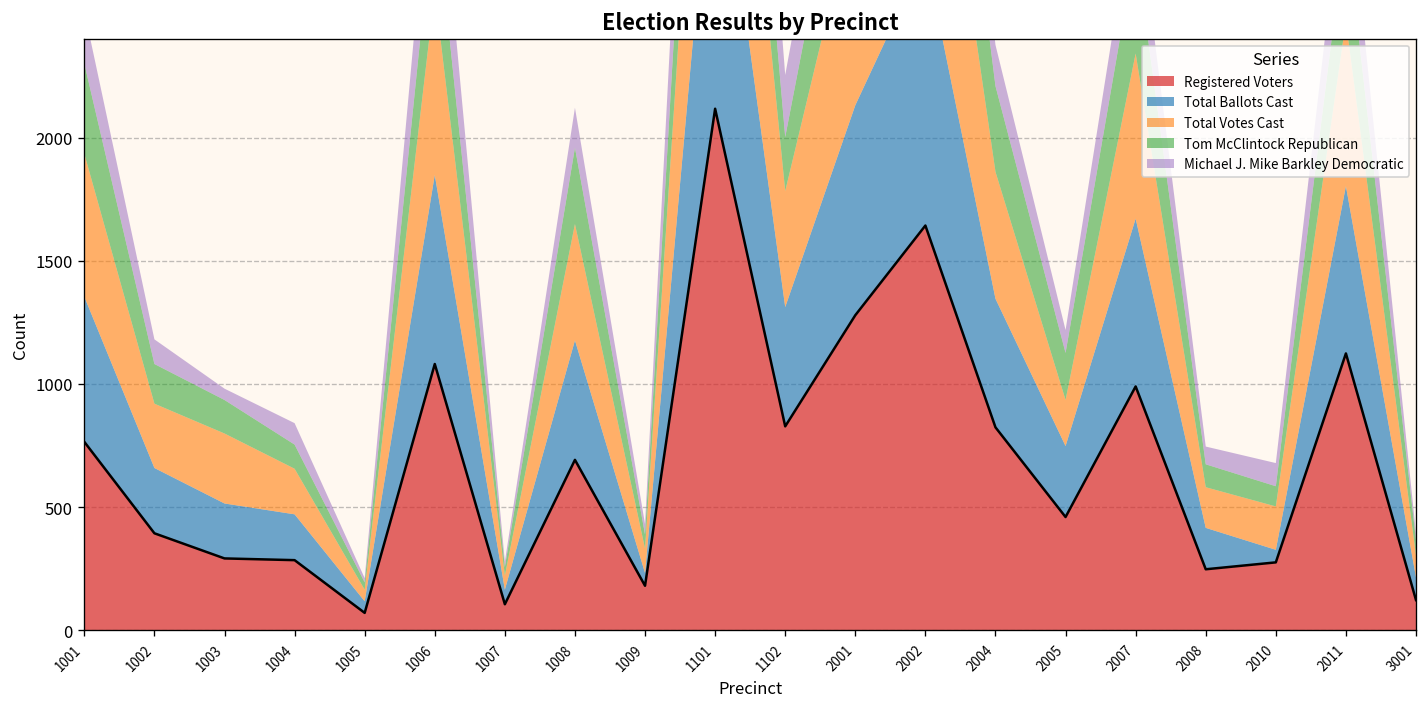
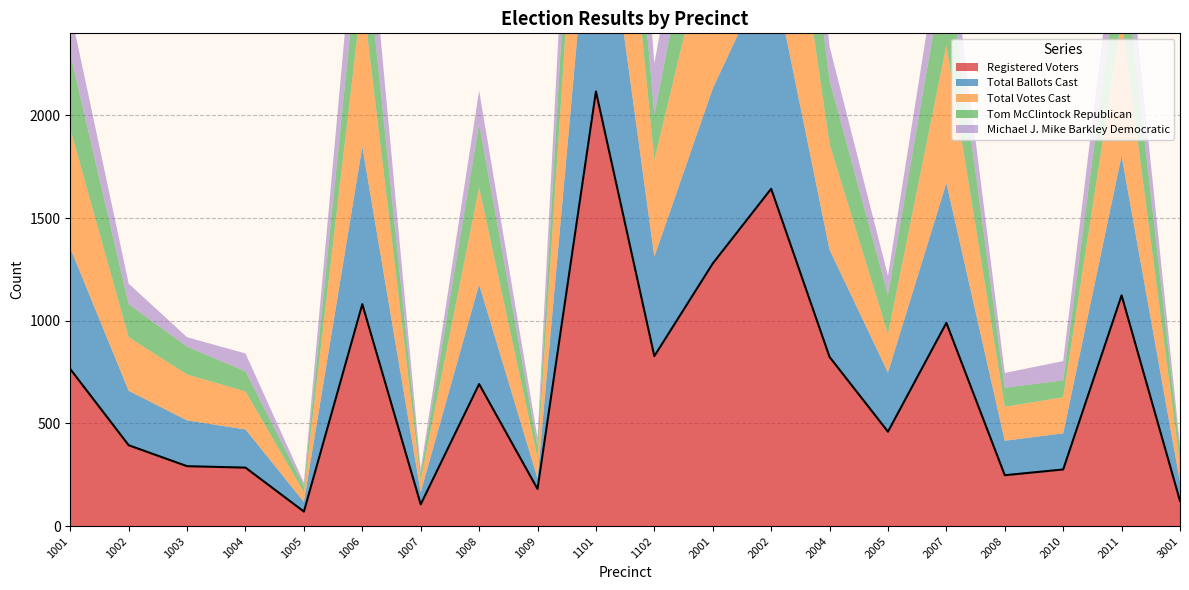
Total Votes Cast, 1003: 280 -> 220
Tom McClintock Republican, 2004: 350 -> 310
Total Ballots Cast, 2010: 50 -> 180
